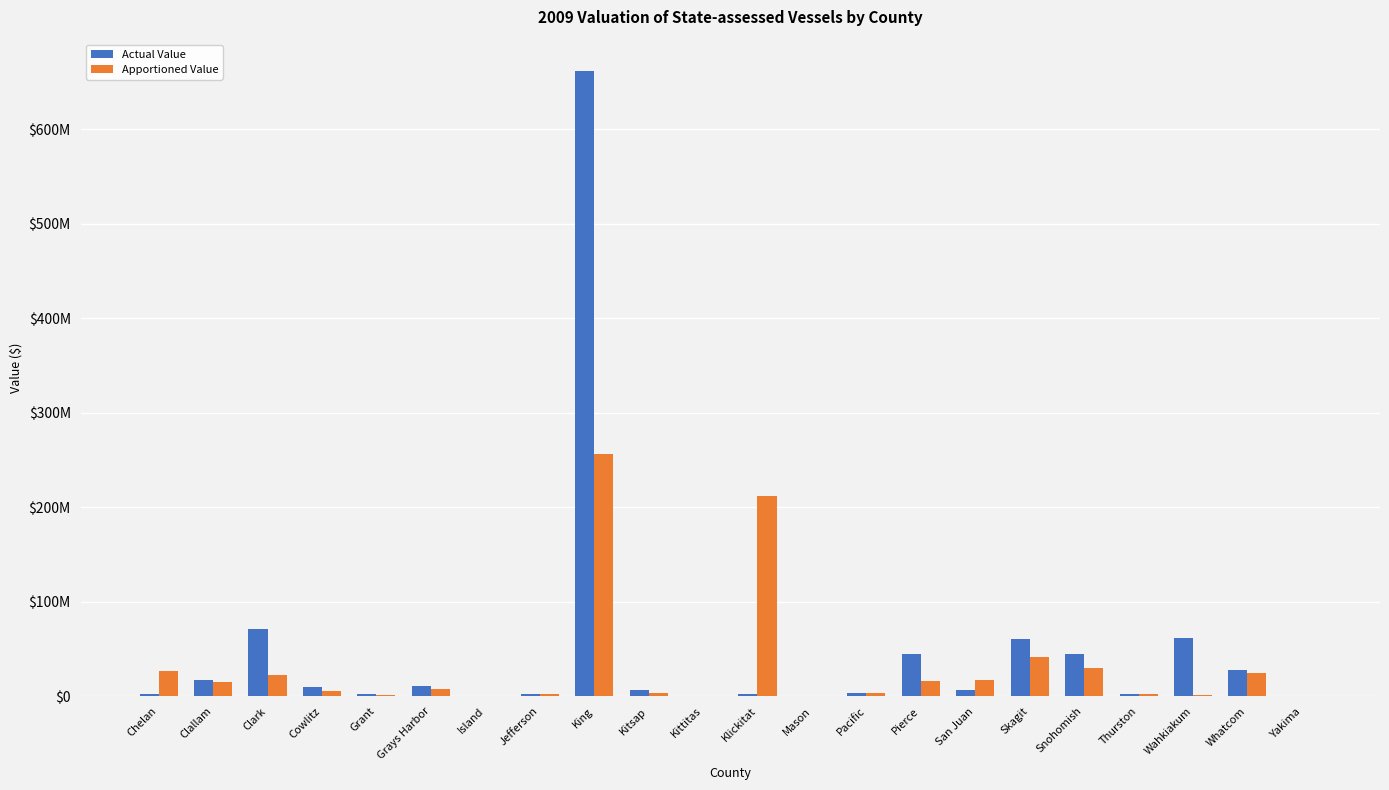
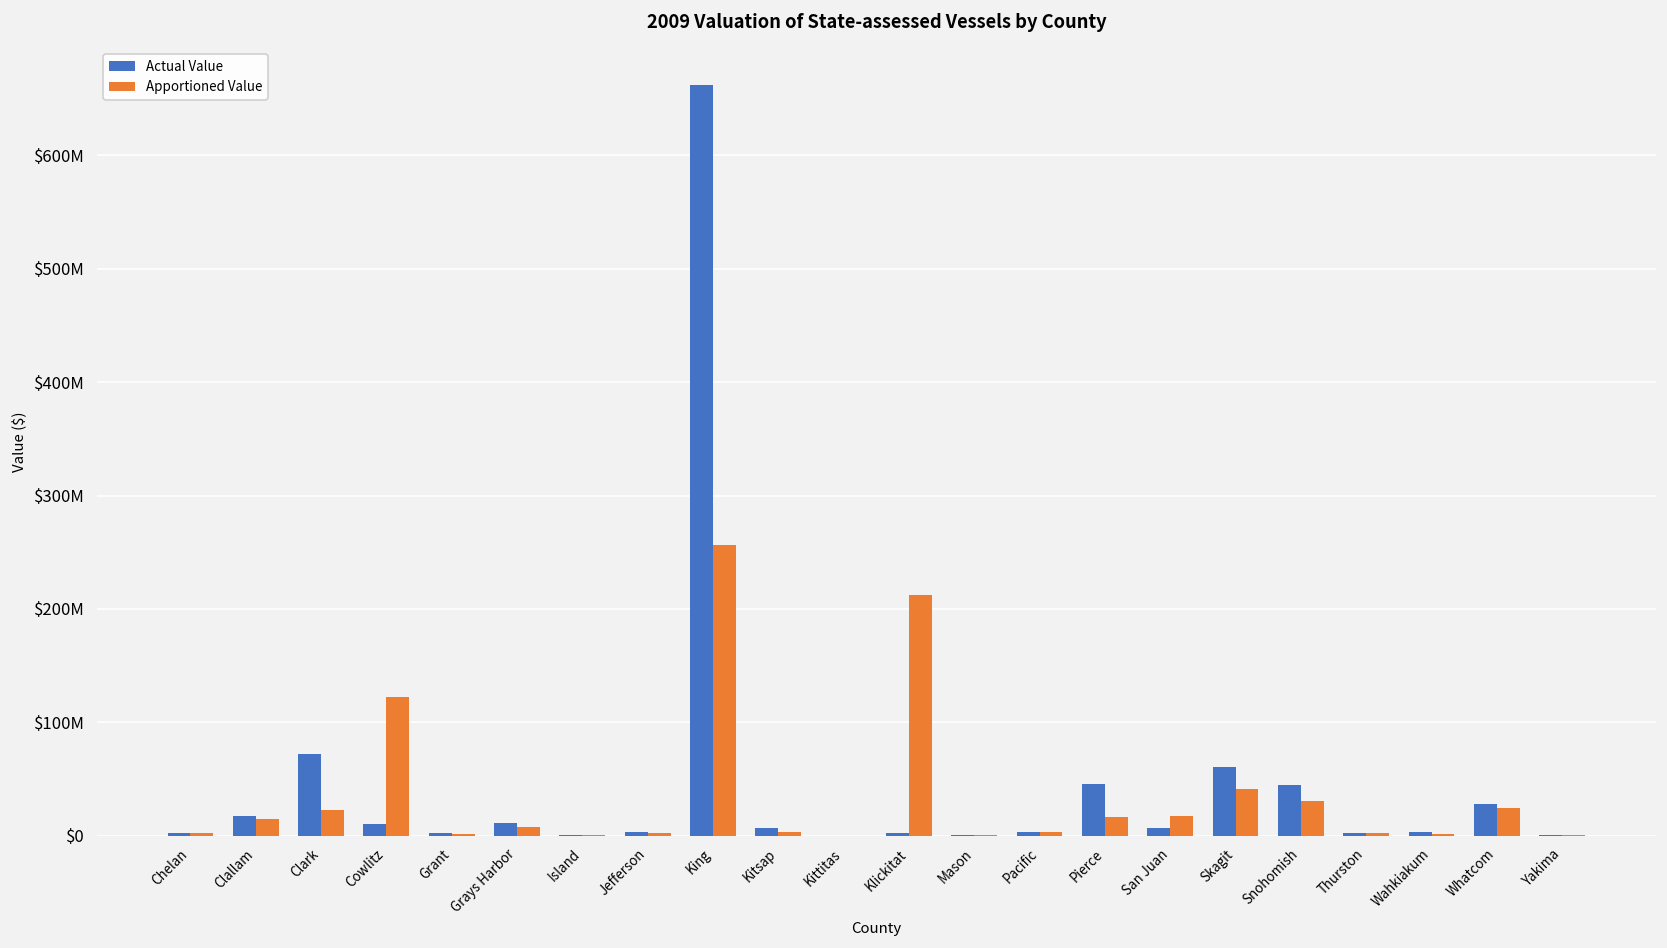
Apportioned Value, Chelan: $30000000 -> $0
Apportioned Value, Cowlitz: $10000000 -> $120000000
Actual Value, Wahkiakum: $60000000 -> $0
